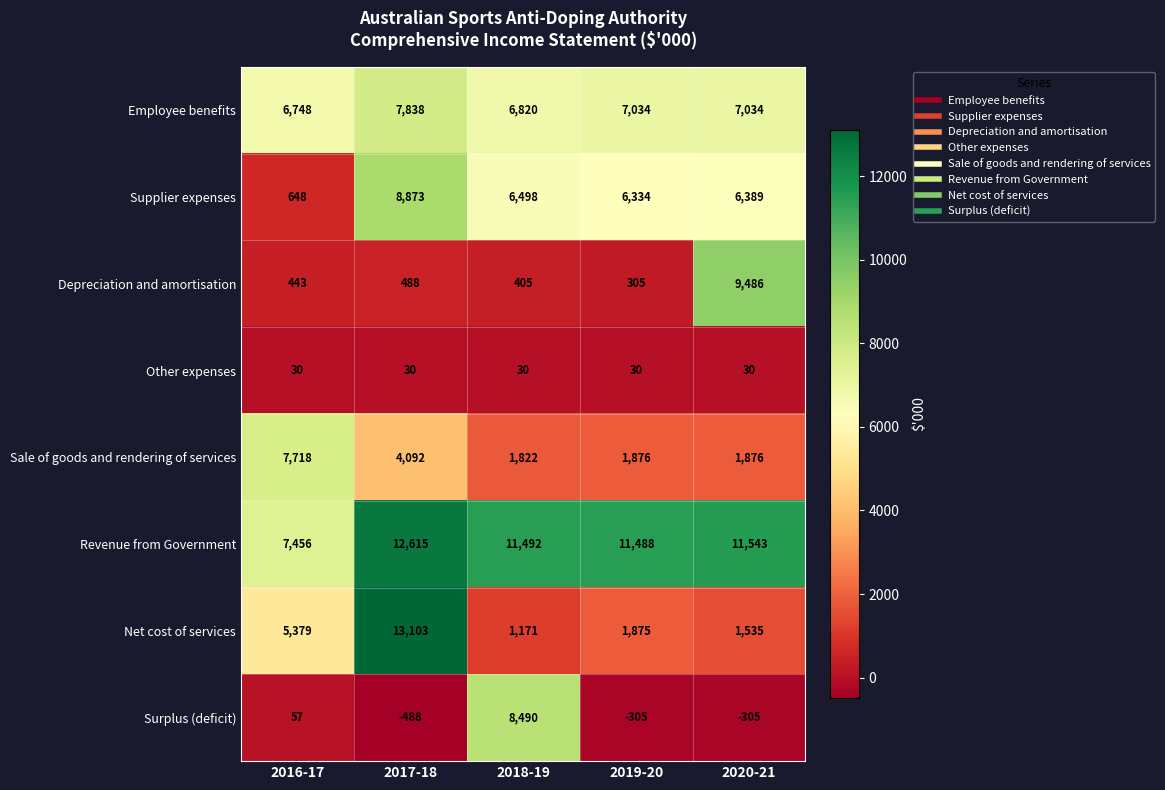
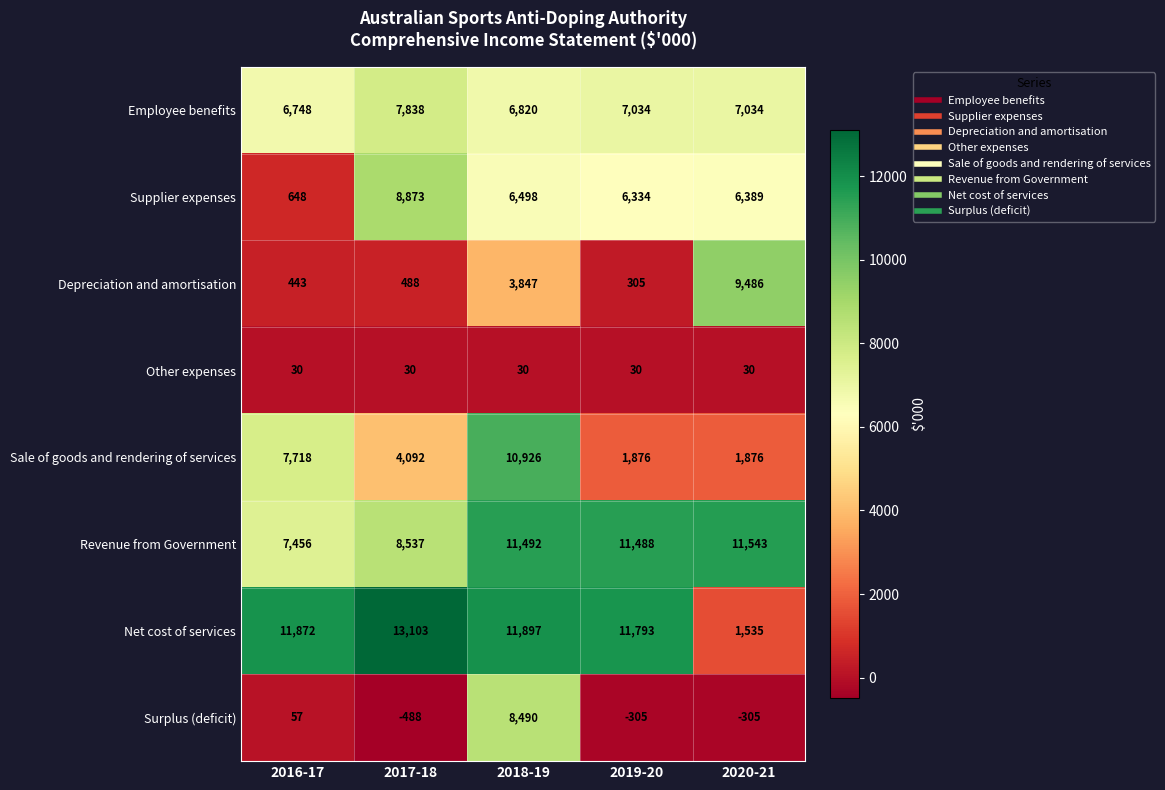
Depreciation and amortisation, 2018-19: 405 -> 3,847
Sale of goods and rendering of services, 2018-19: 1,822 -> 10,926
Revenue from Government, 2017-18: 12,615 -> 8,537
Net cost of services, 2016-17: 5,379 -> 11,872
Net cost of services, 2018-19: 1,171 -> 11,897
Net cost of services, 2019-20: 1,875 -> 11,793
